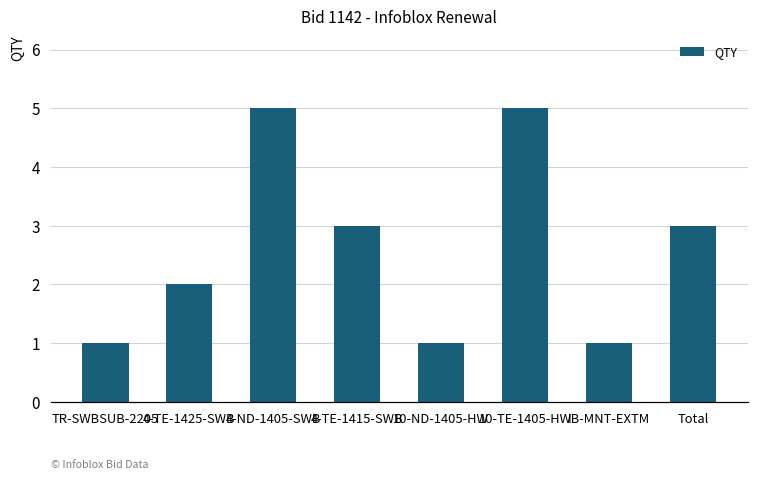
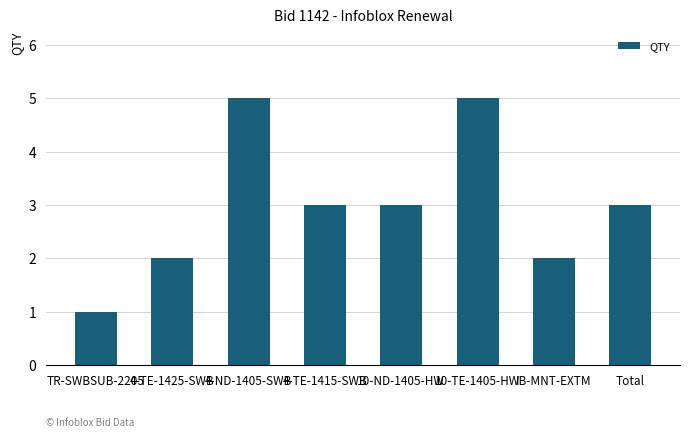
10-ND-1405-HW: 1 -> 3
IB-MNT-EXTM: 1 -> 2
